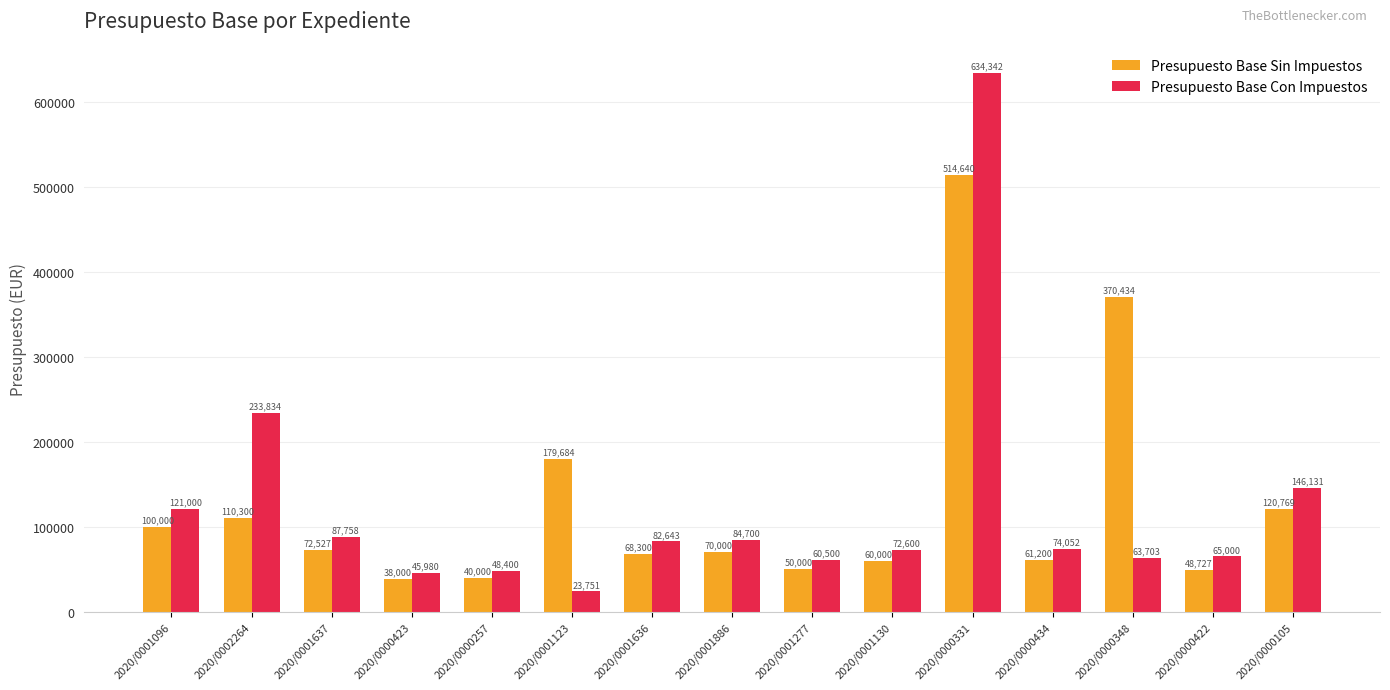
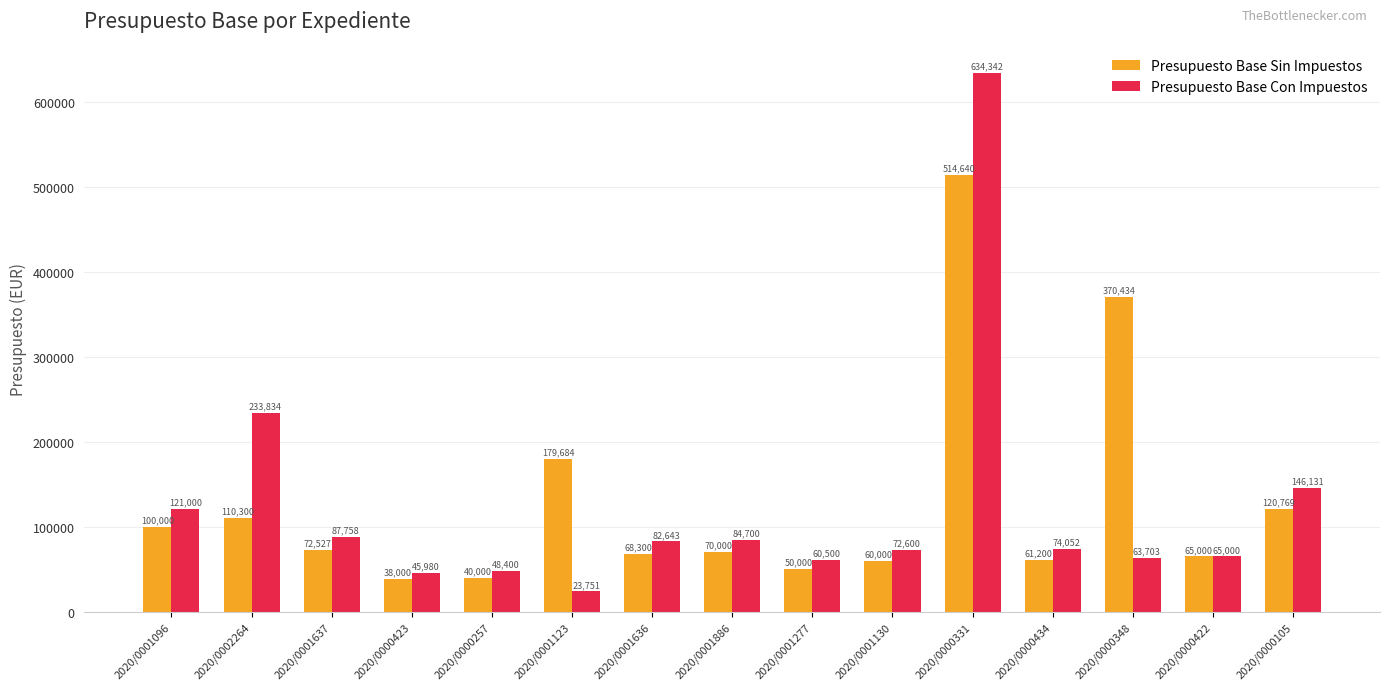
Presupuesto Base Sin Impuestos, 2020/0000422: 48,727 -> 65,000
